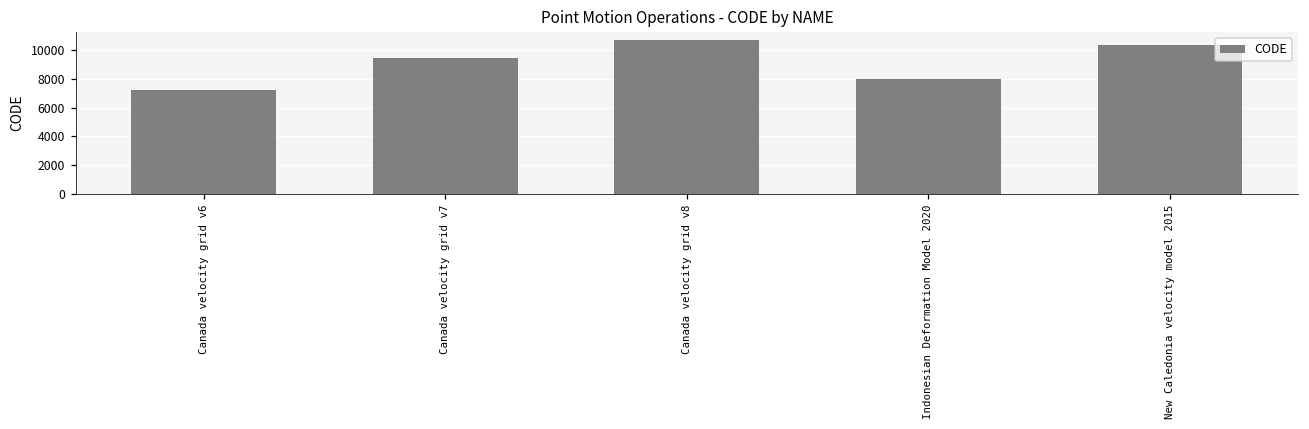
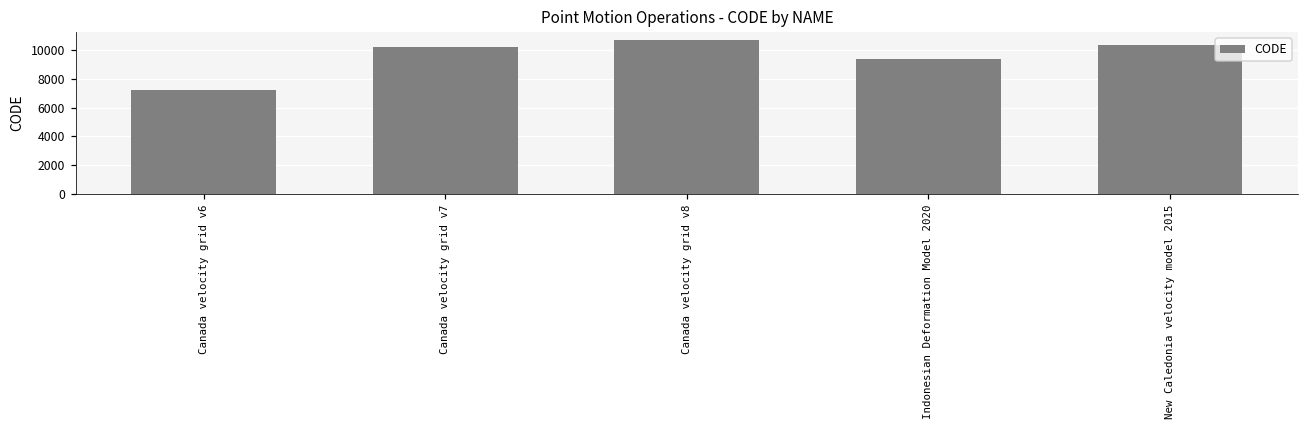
Canada velocity grid v7: 9500 -> 10200
Indonesian Deformation Model 2020: 8000 -> 9400
